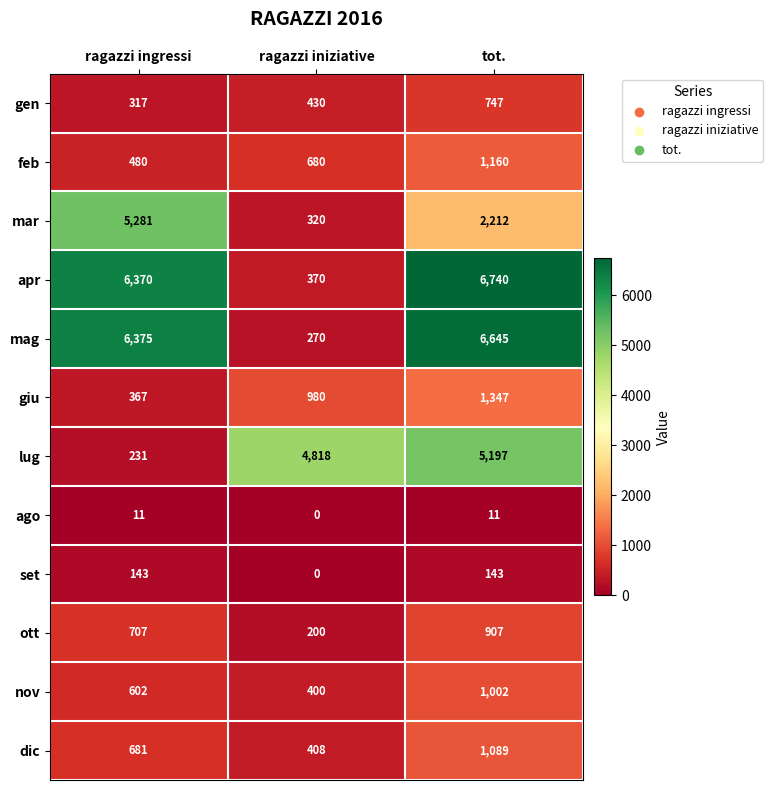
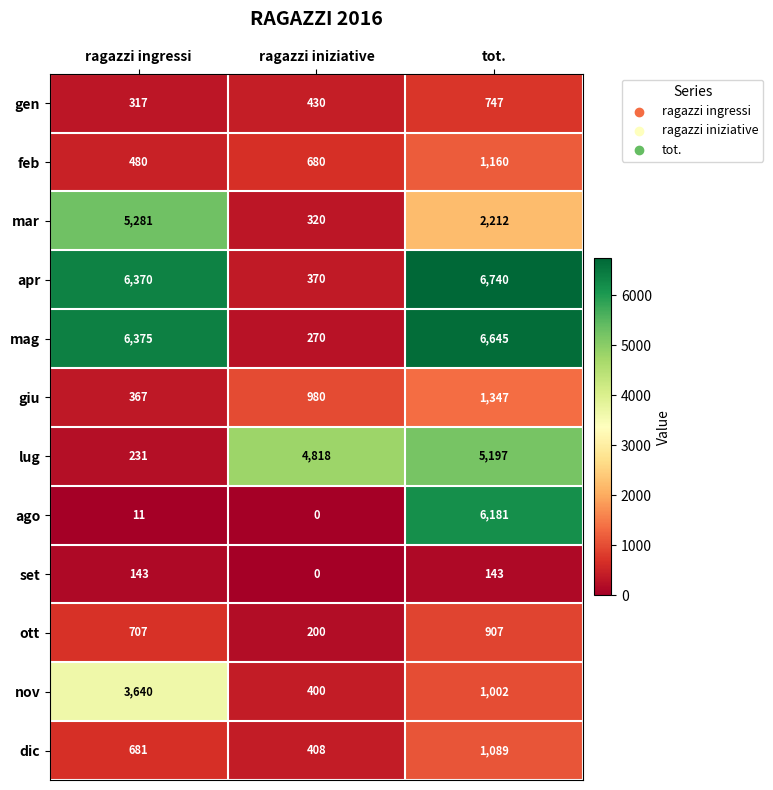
ago, tot.: 11 -> 6,181
nov, ragazzi ingressi: 602 -> 3,640
